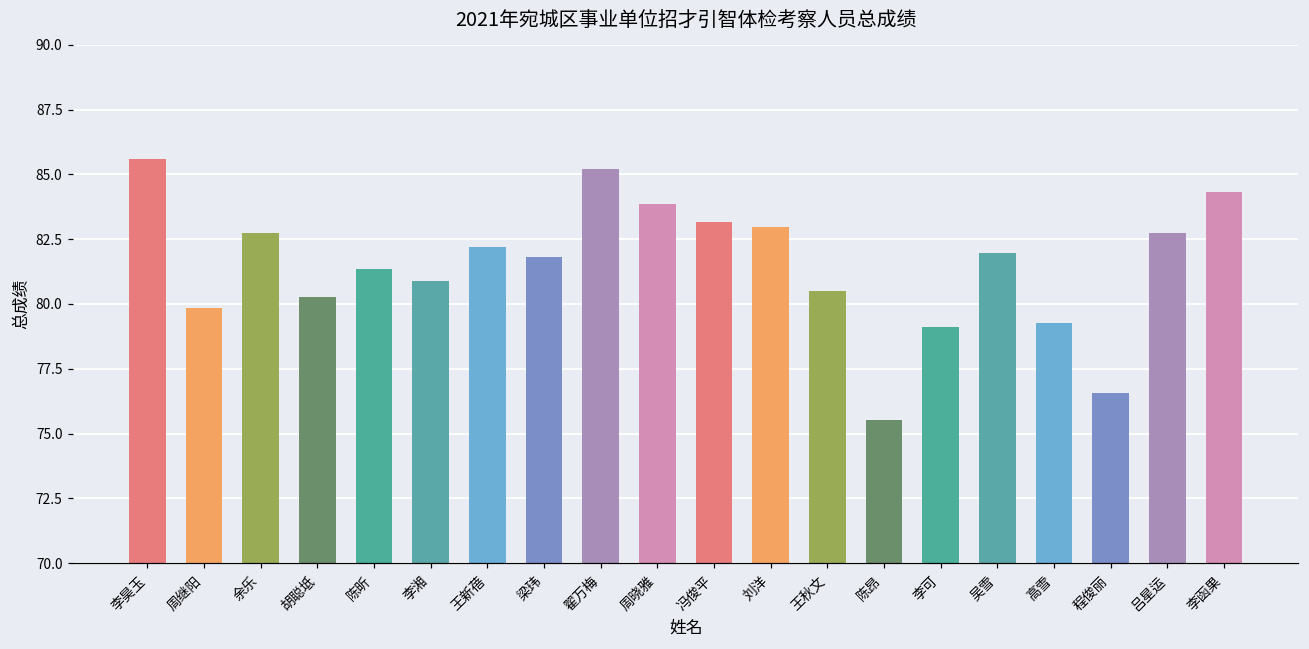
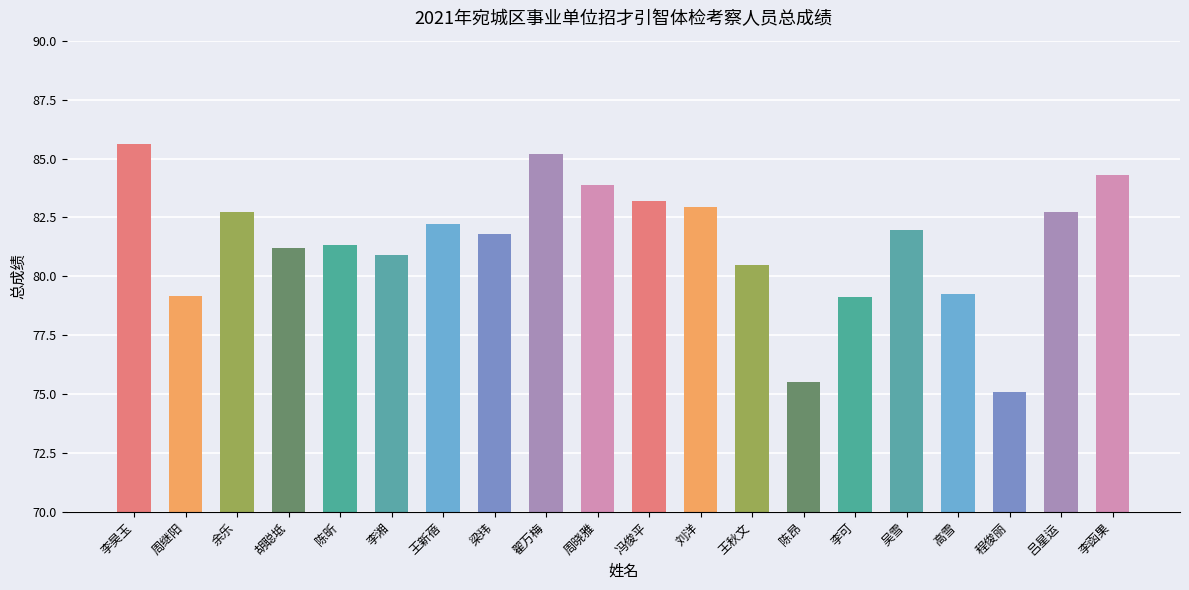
周继阳: 79.8 -> 79.2
胡聪坻: 80.3 -> 81.2
程俊丽: 76.6 -> 75.1
